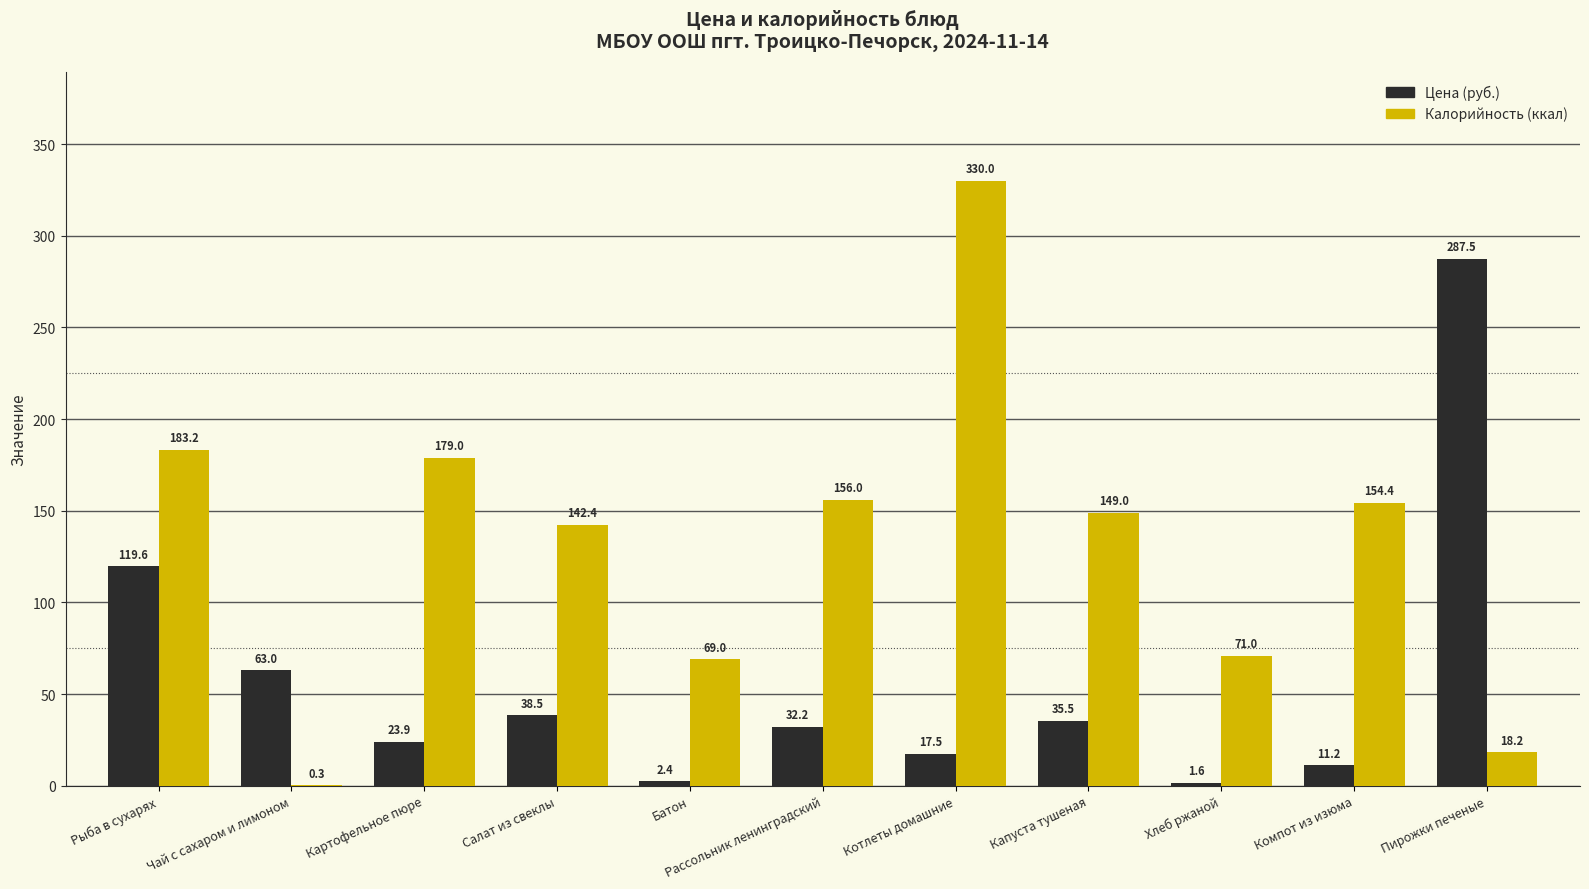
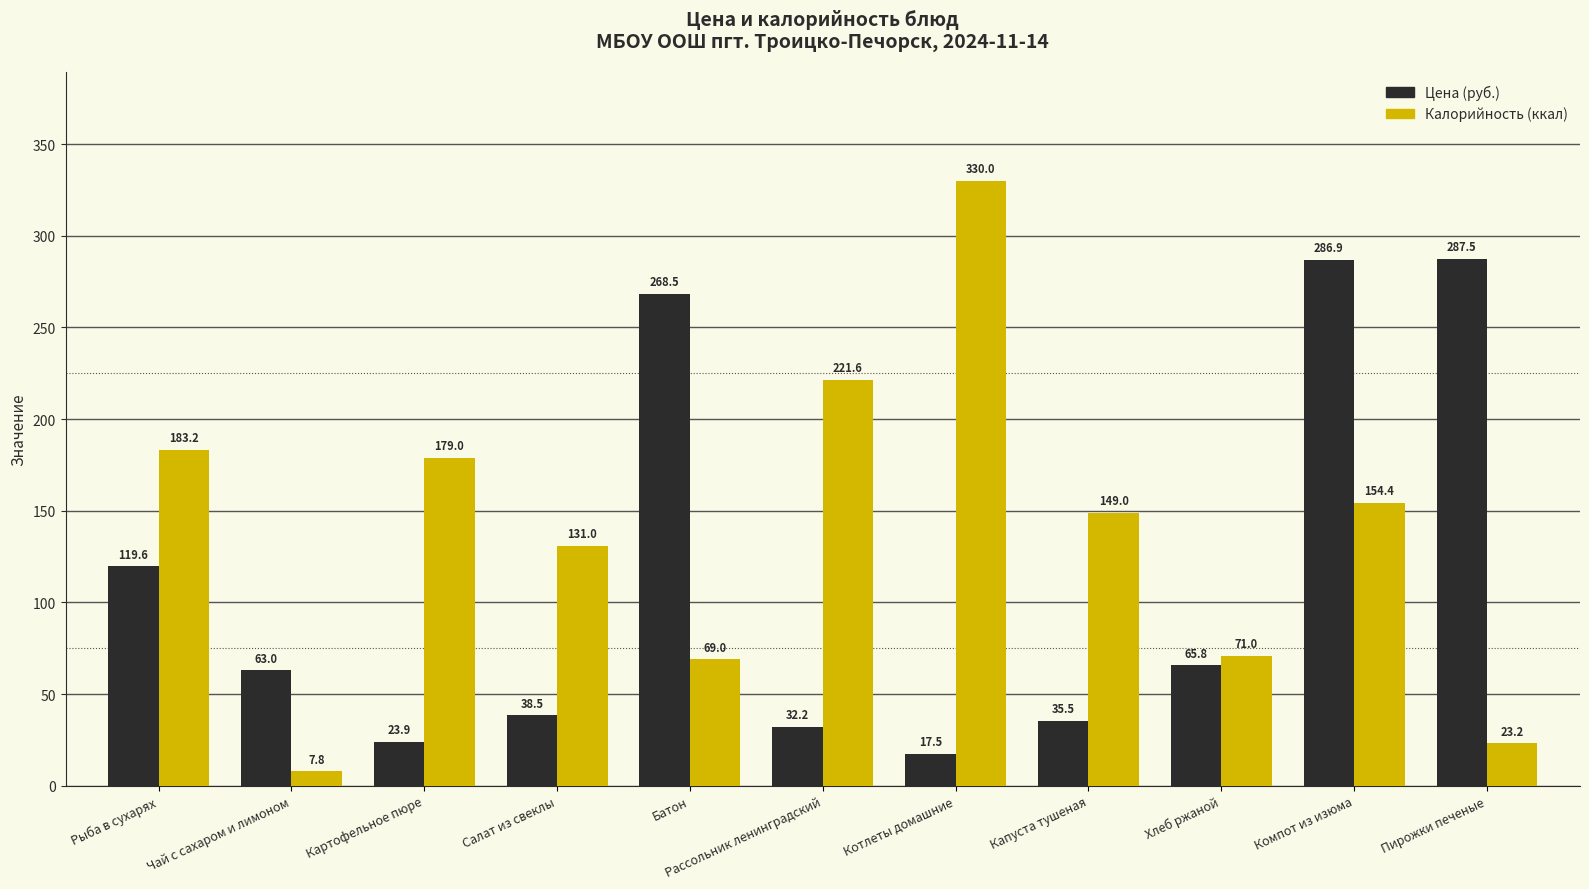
Калорийность (ккал), Чай с сахаром и лимоном: 0.3 -> 7.8
Калорийность (ккал), Салат из свеклы: 142.4 -> 131.0
Цена (руб.), Батон: 2.4 -> 268.5
Калорийность (ккал), Рассольник ленинградский: 156.0 -> 221.6
Цена (руб.), Хлеб ржаной: 1.6 -> 65.8
Цена (руб.), Компот из изюма: 11.2 -> 286.9
Калорийность (ккал), Пирожки печеные: 18.2 -> 23.2
